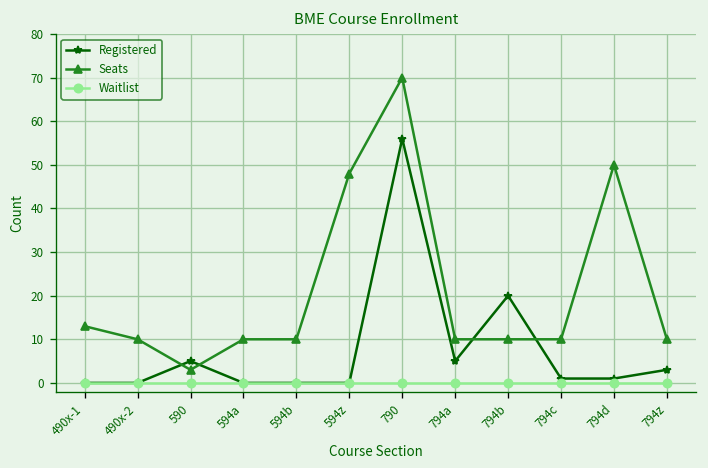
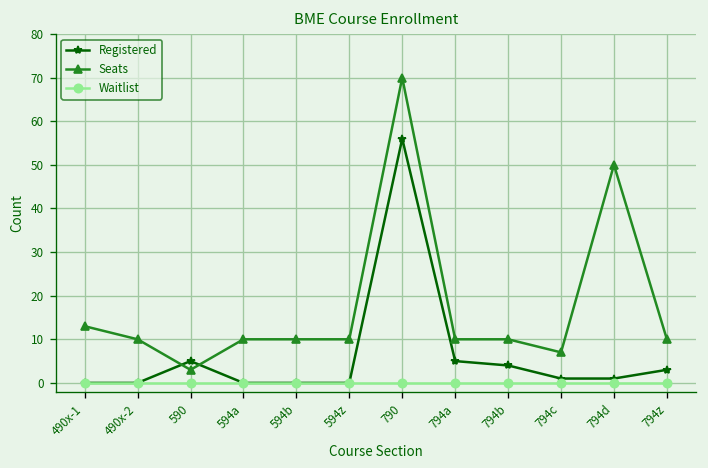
Seats, 594z: 48 -> 10
Registered, 794b: 20 -> 4
Seats, 794c: 10 -> 7
